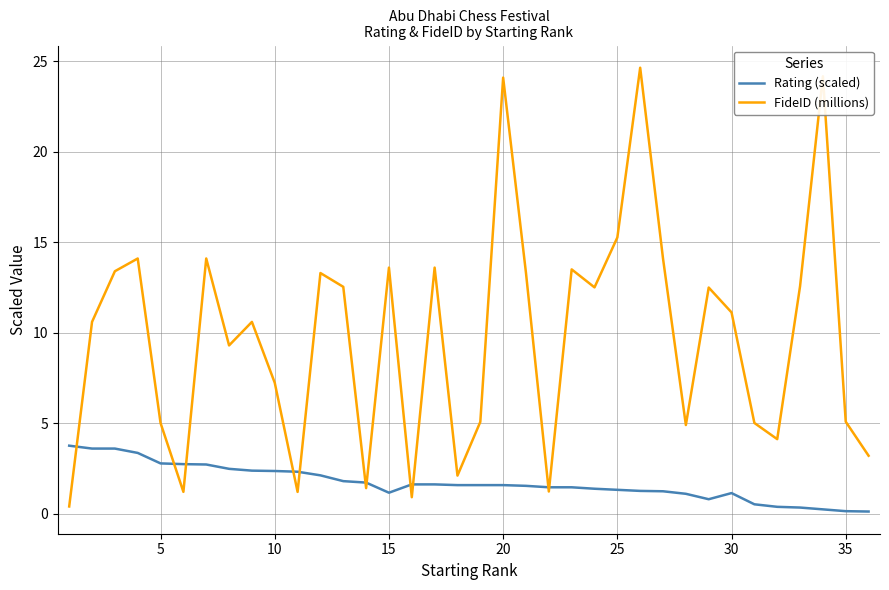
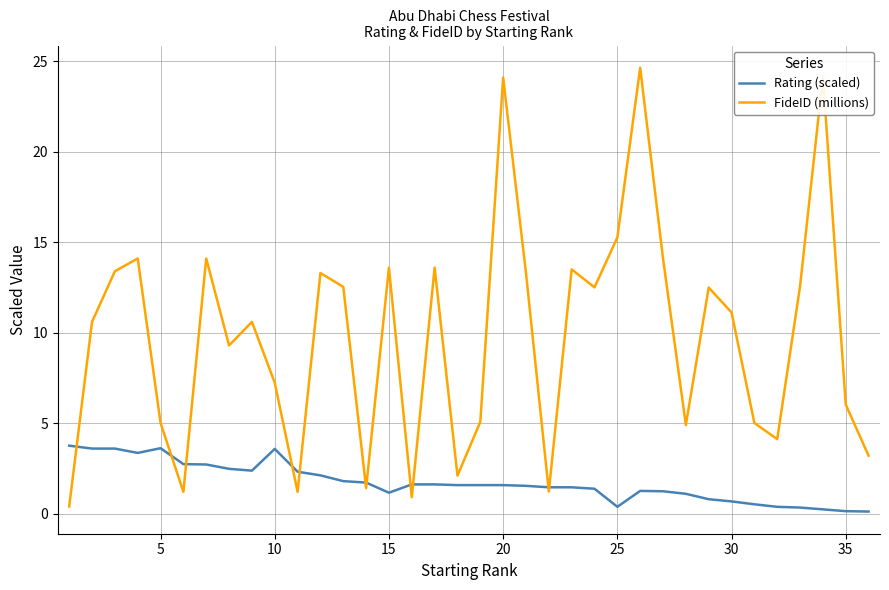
Rating (scaled), 5: 2.8 -> 3.6
Rating (scaled), 10: 2.4 -> 3.6
Rating (scaled), 25: 1.3 -> 0.4
Rating (scaled), 30: 1.1 -> 0.7
FideID (millions), 35: 5.1 -> 6.0
